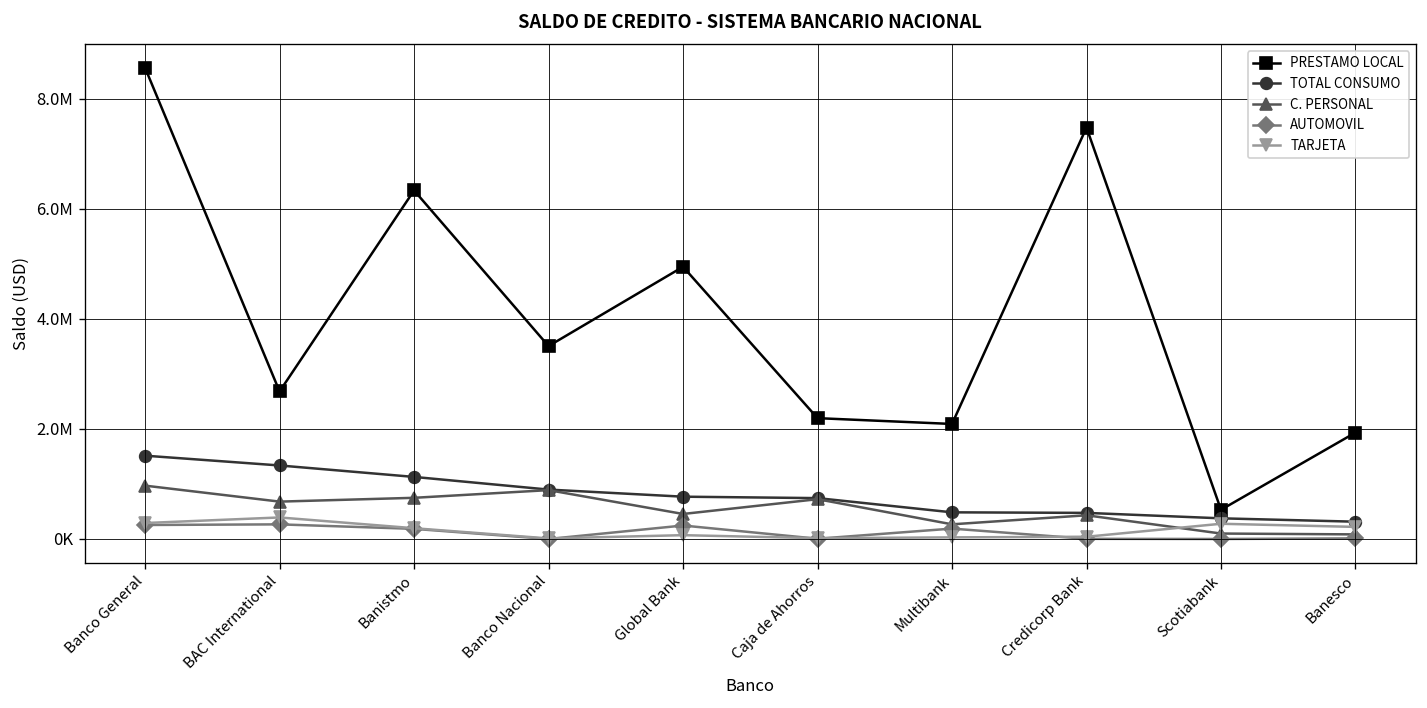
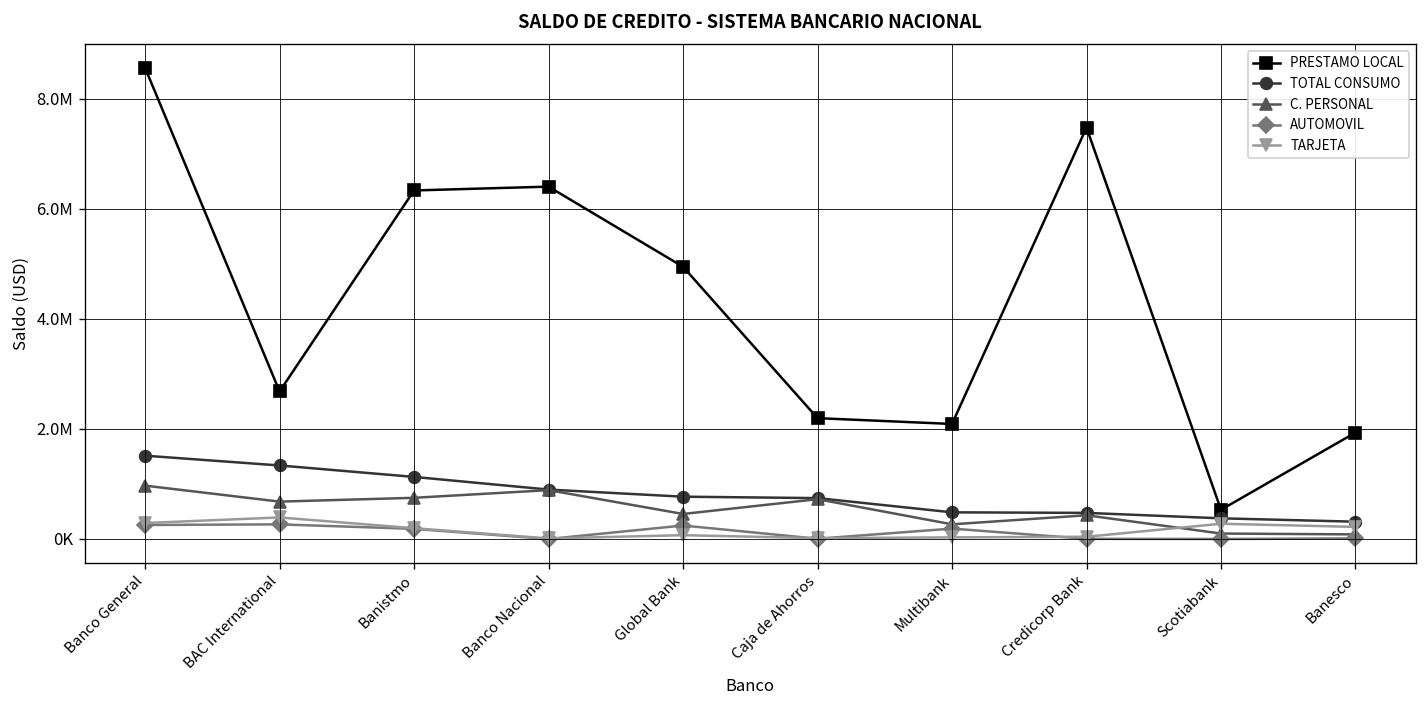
PRESTAMO LOCAL, Banco Nacional: 3500000 -> 6400000
